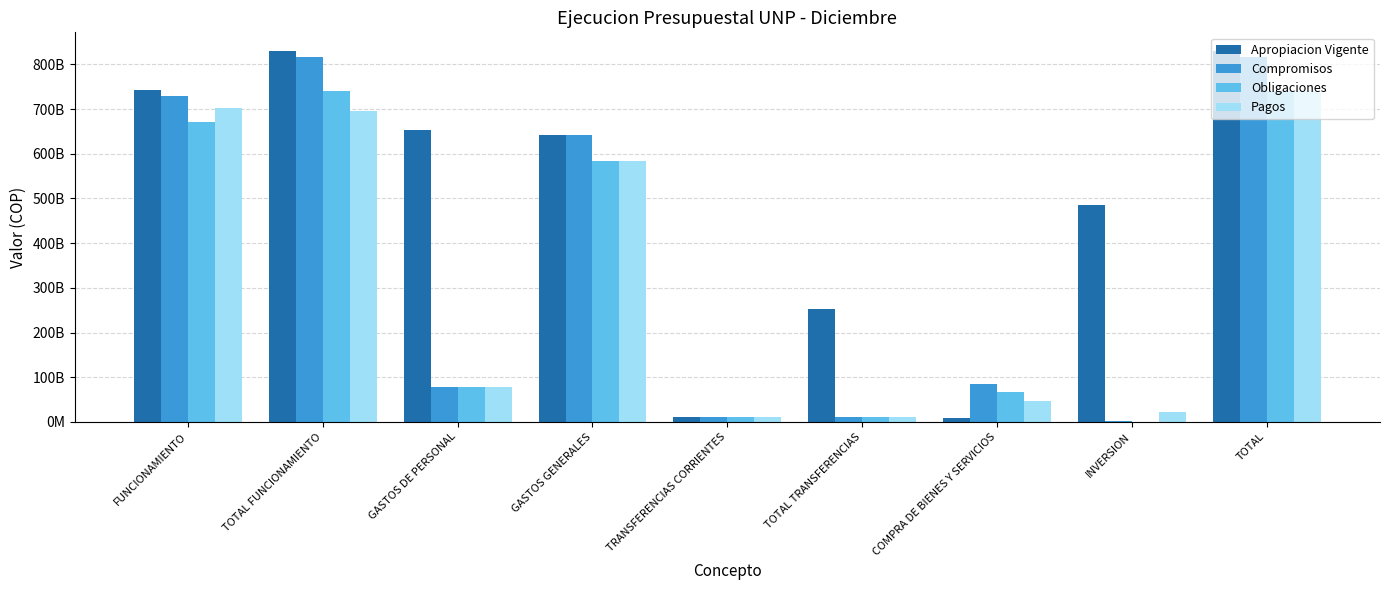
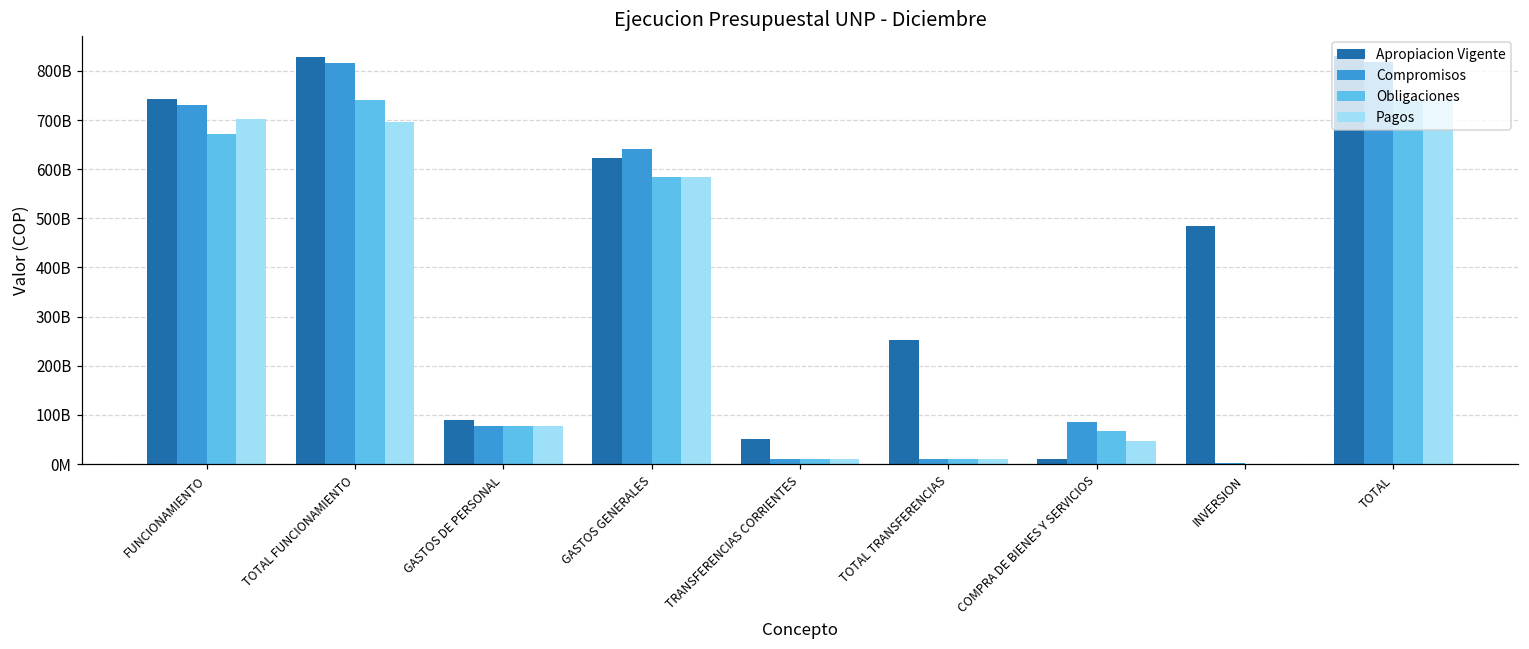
Apropiacion Vigente, GASTOS DE PERSONAL: 650000000000 -> 90000000000
Apropiacion Vigente, GASTOS GENERALES: 640000000000 -> 620000000000
Apropiacion Vigente, TRANSFERENCIAS CORRIENTES: 10000000000 -> 50000000000
Pagos, INVERSION: 20000000000 -> 0
